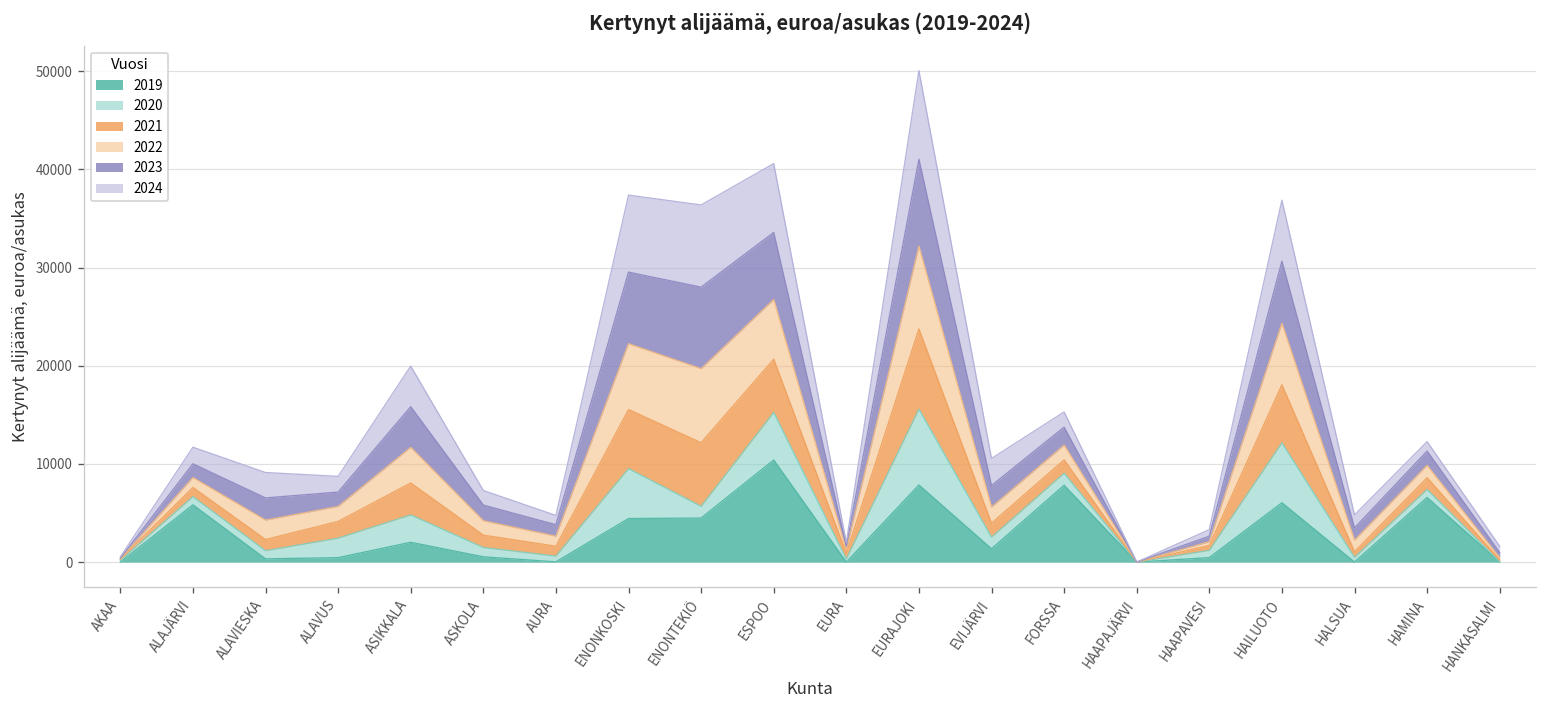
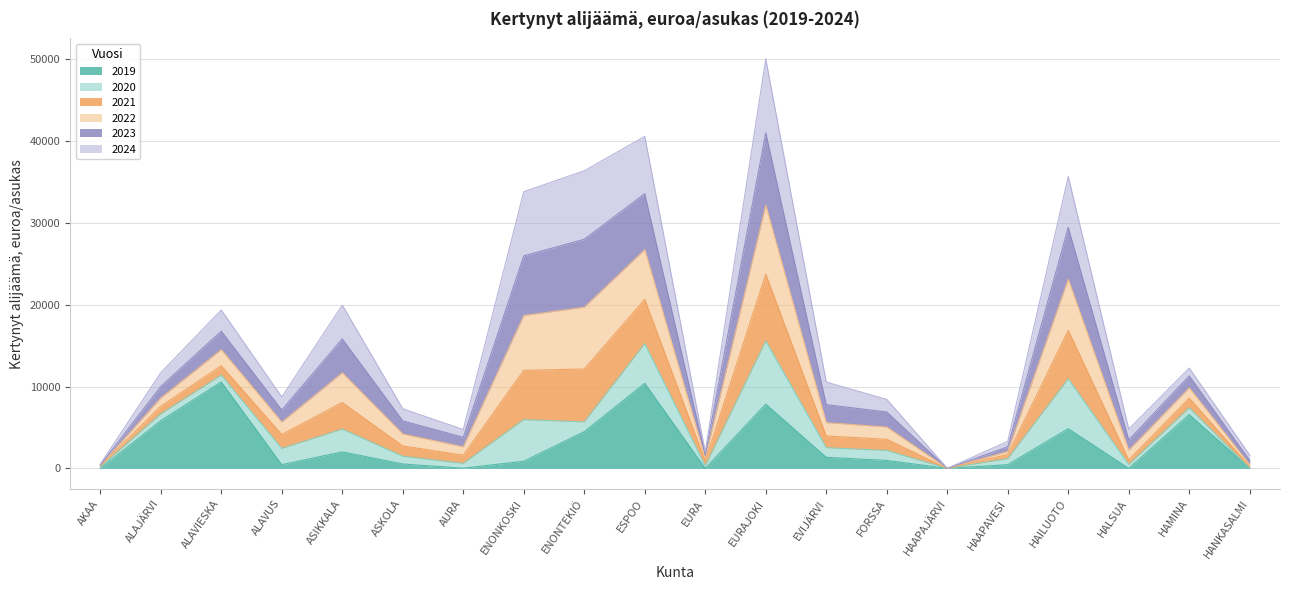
2019, ALAVIESKA: 0 -> 11000
2019, ENONKOSKI: 4000 -> 1000
2019, FORSSA: 8000 -> 1000
2019, HAILUOTO: 6000 -> 5000
